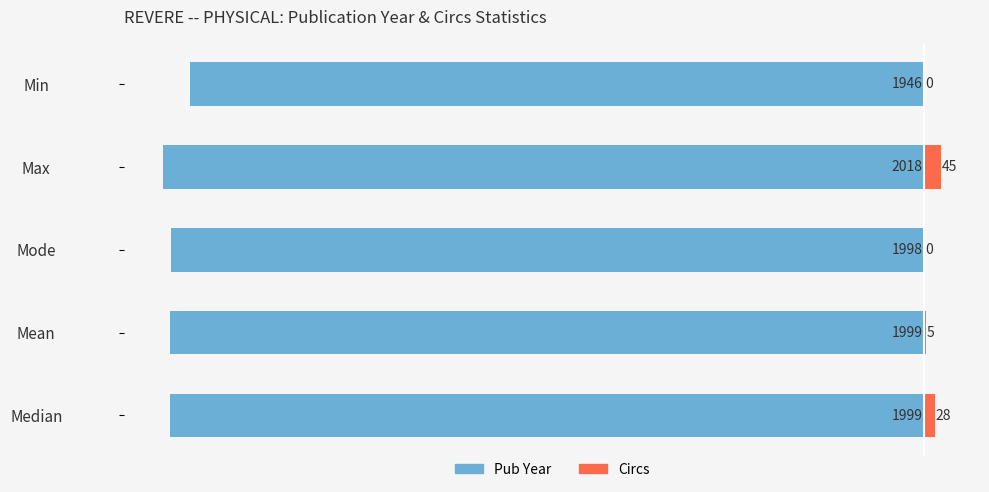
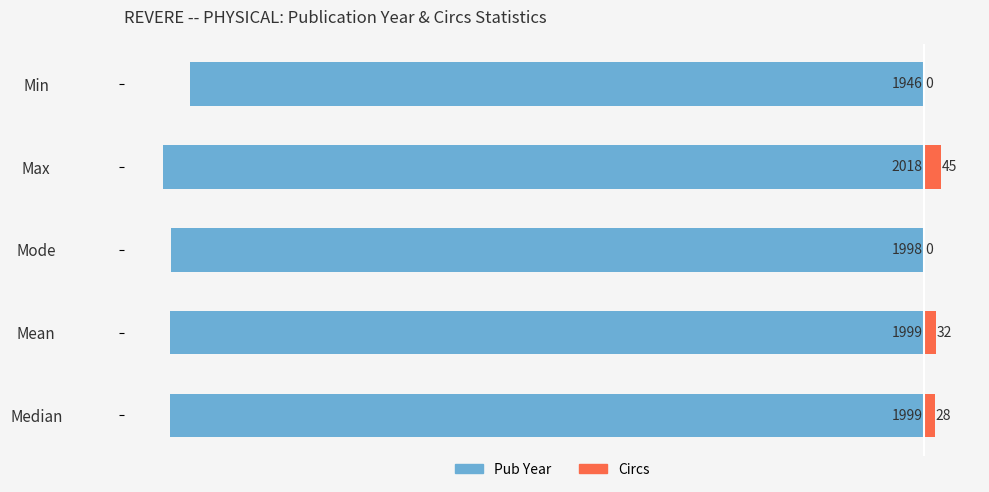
Circs, Mean: 5 -> 32
